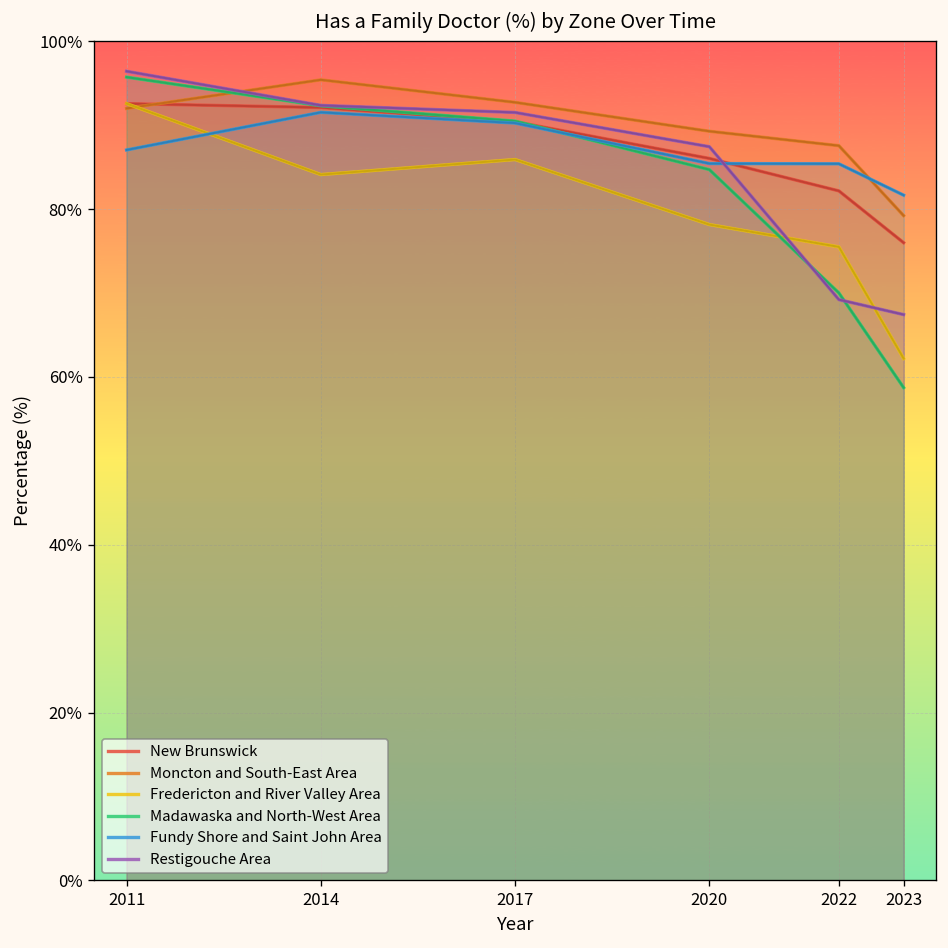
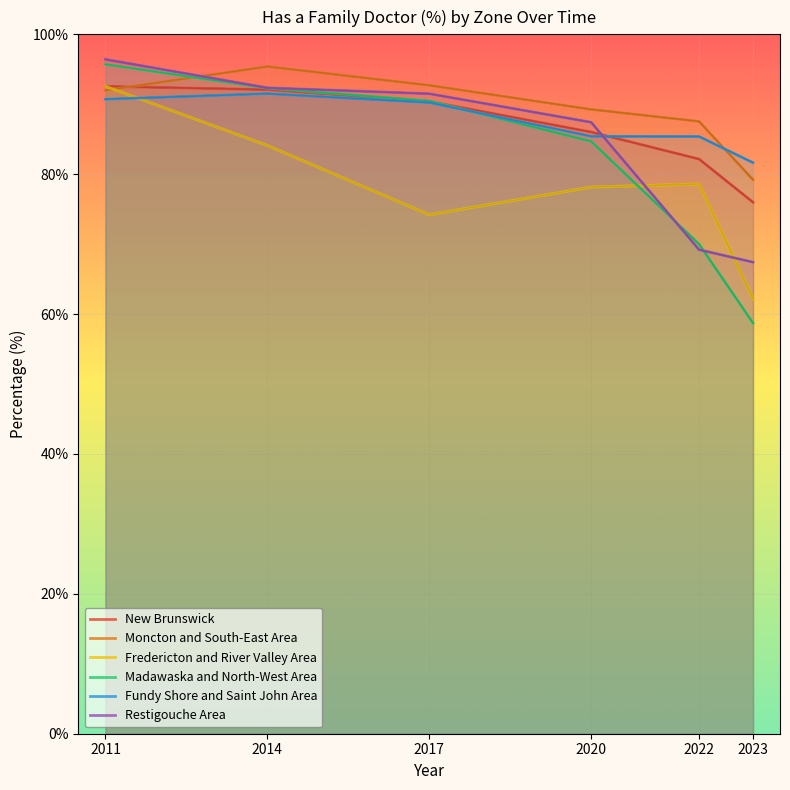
Fundy Shore and Saint John Area, 2011: 87% -> 91%
Fredericton and River Valley Area, 2017: 86% -> 74%
Fredericton and River Valley Area, 2022: 75% -> 79%
